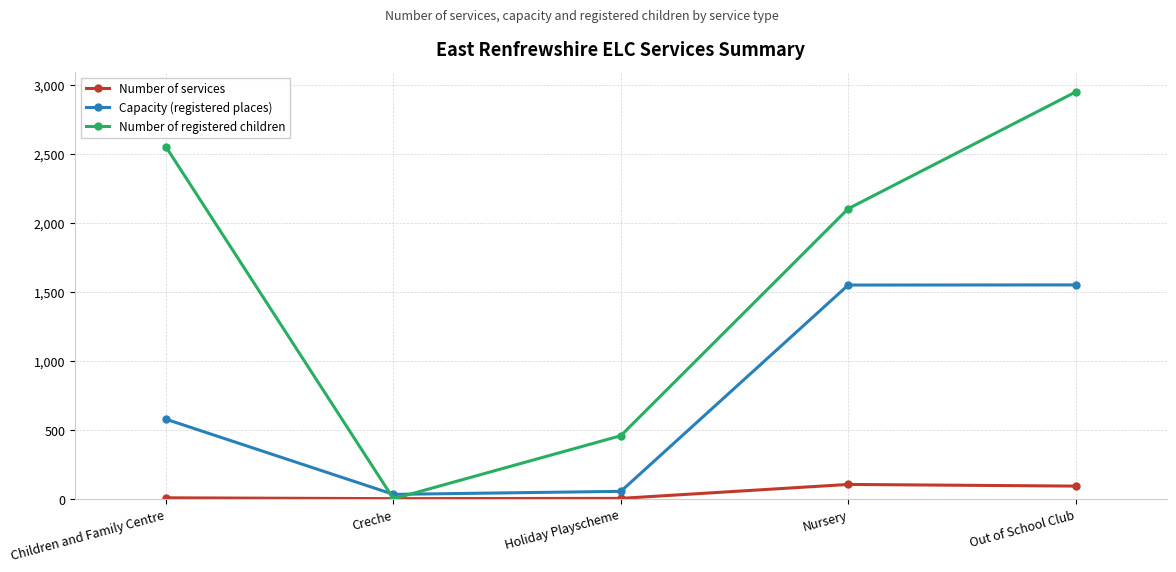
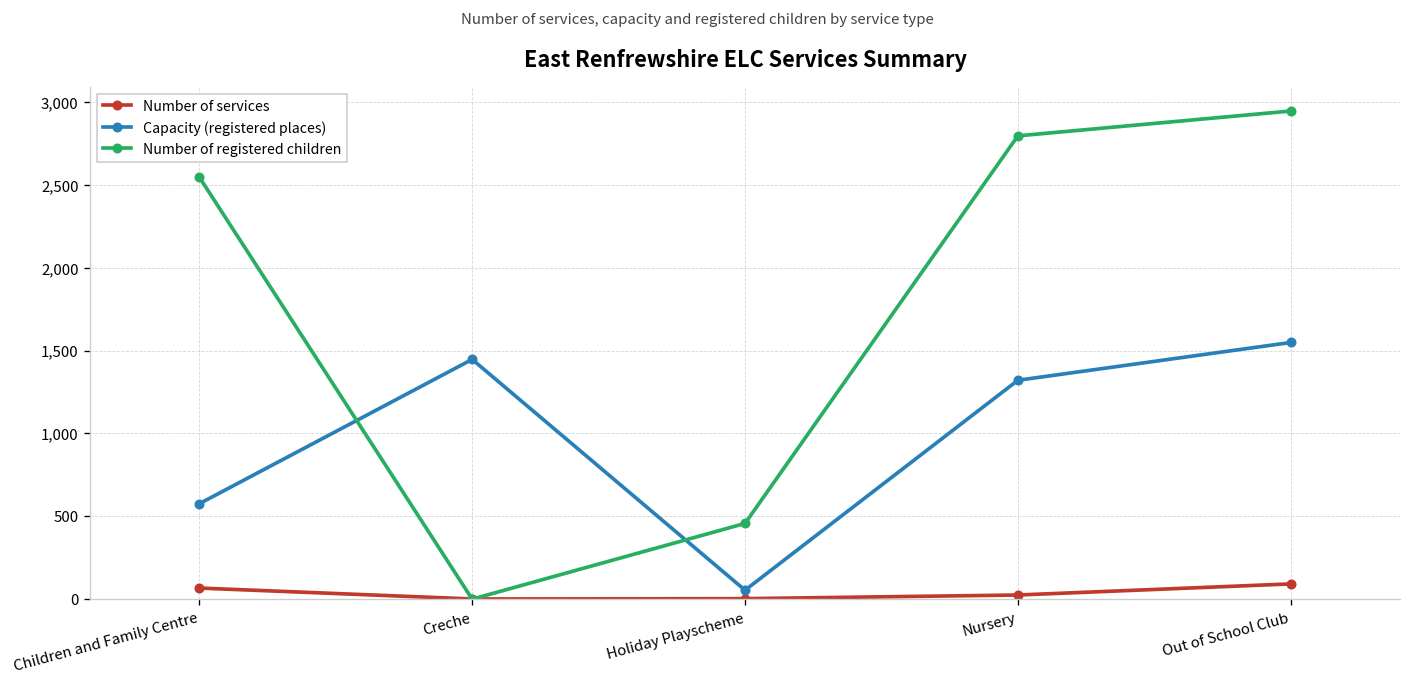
Number of services, Children and Family Centre: 10 -> 70
Capacity (registered places), Creche: 30 -> 1,450
Number of services, Nursery: 100 -> 30
Capacity (registered places), Nursery: 1,550 -> 1,320
Number of registered children, Nursery: 2,100 -> 2,800
